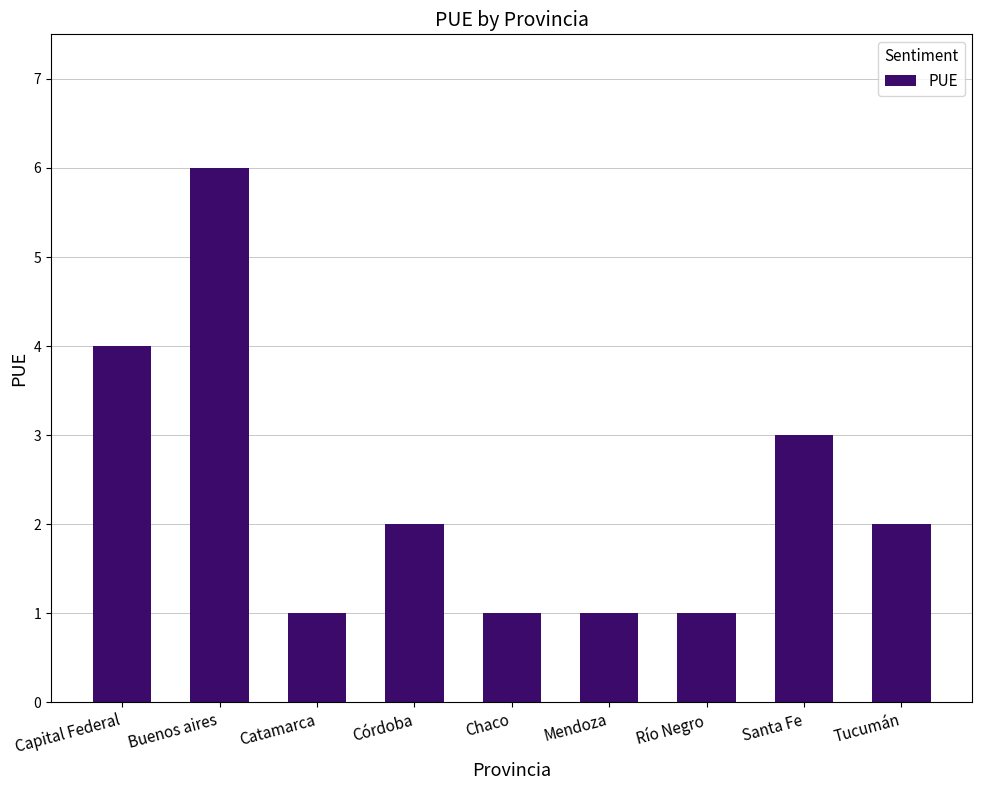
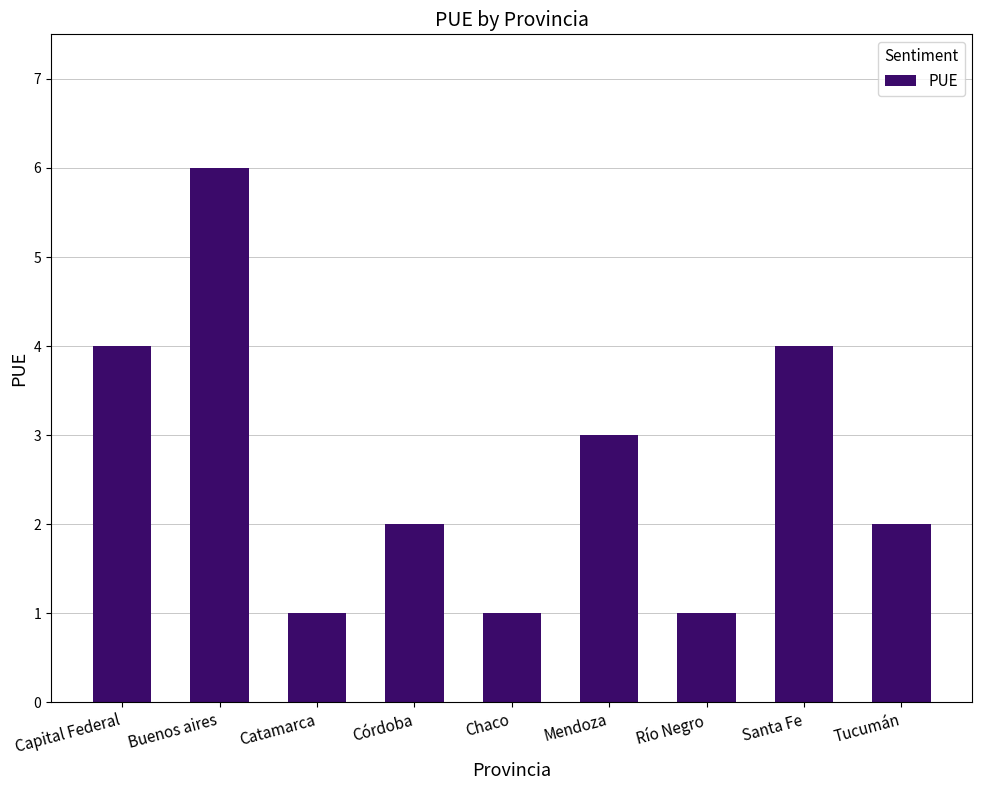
Mendoza: 1 -> 3
Santa Fe: 3 -> 4
